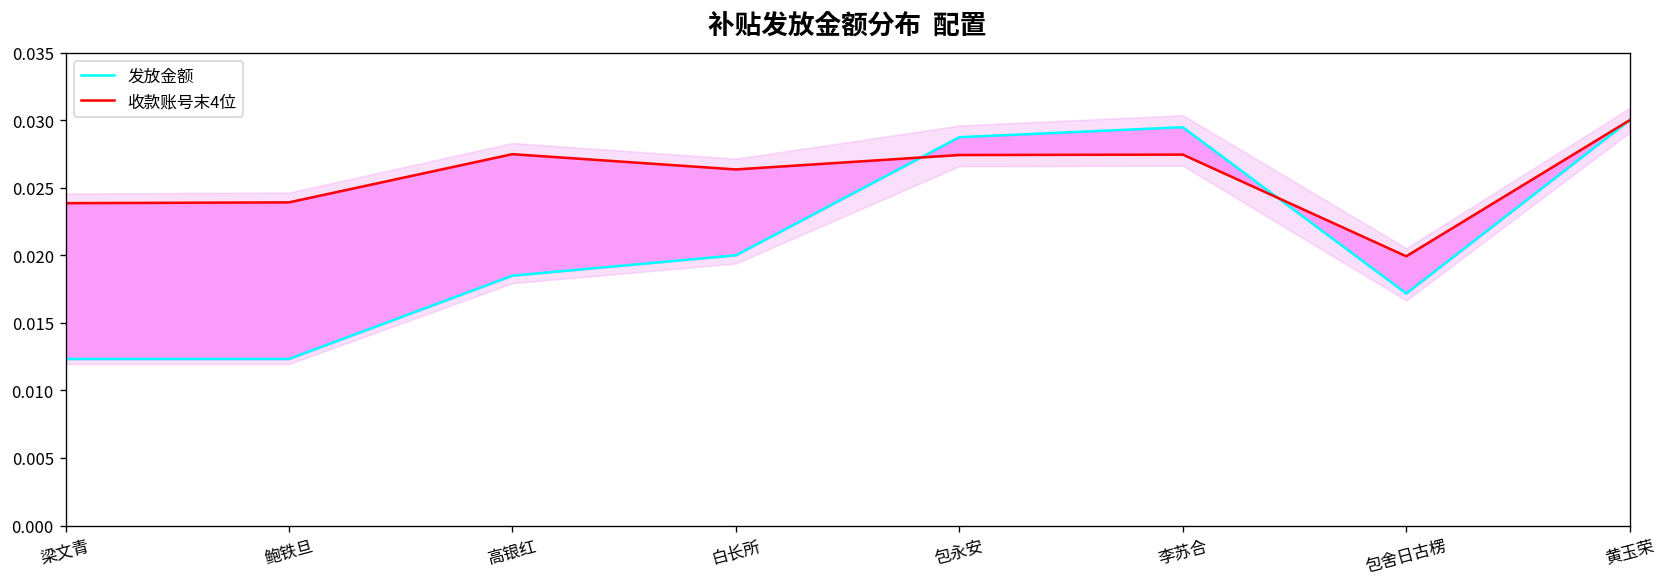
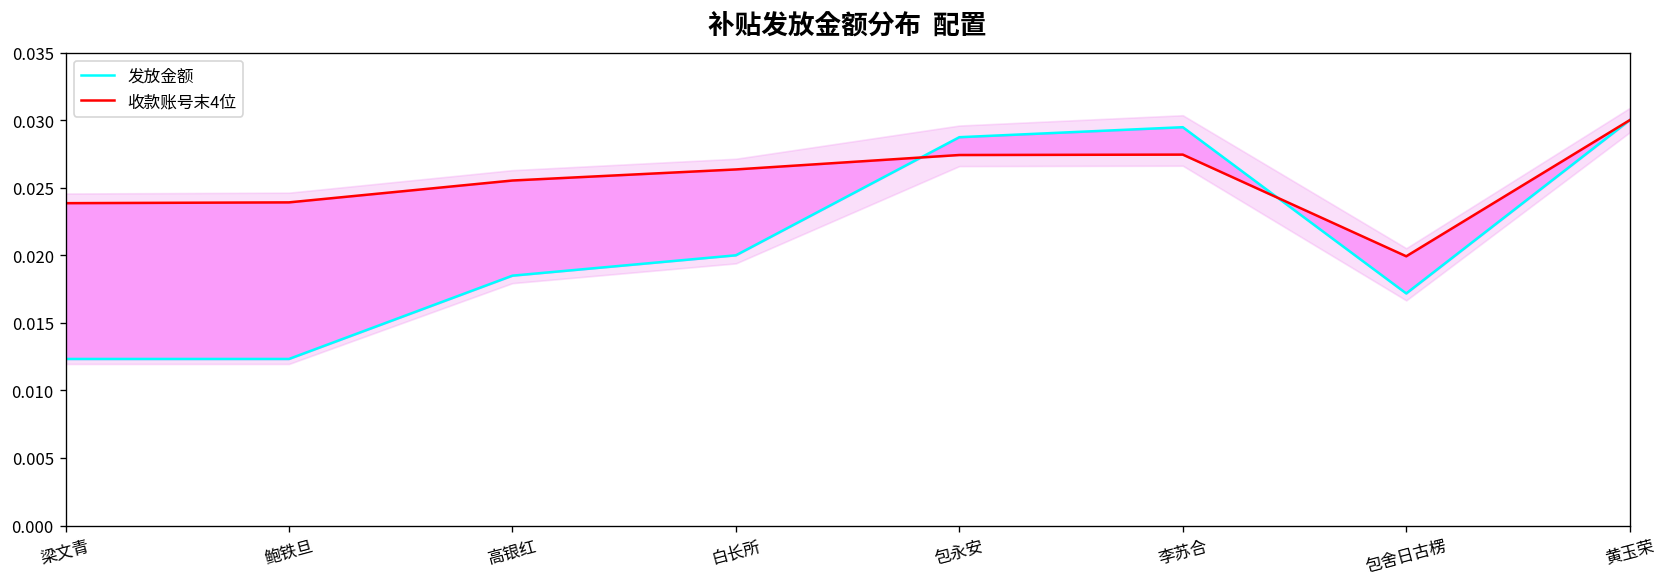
收款账号末4位, 高银红: 0.0275 -> 0.0255
